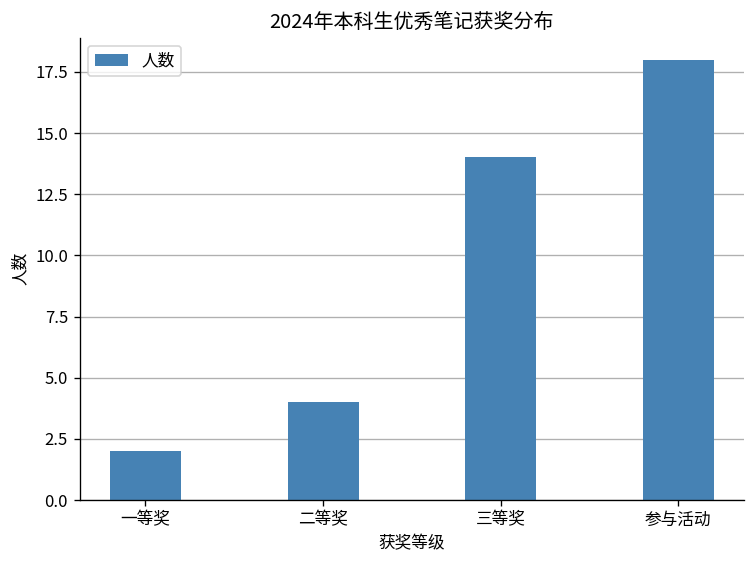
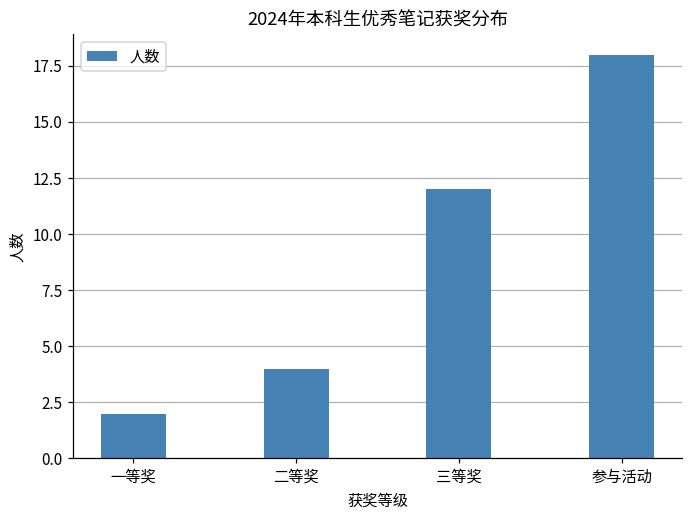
三等奖: 14 -> 12
